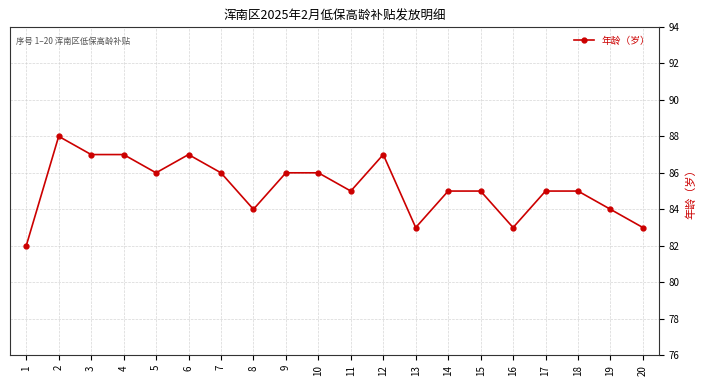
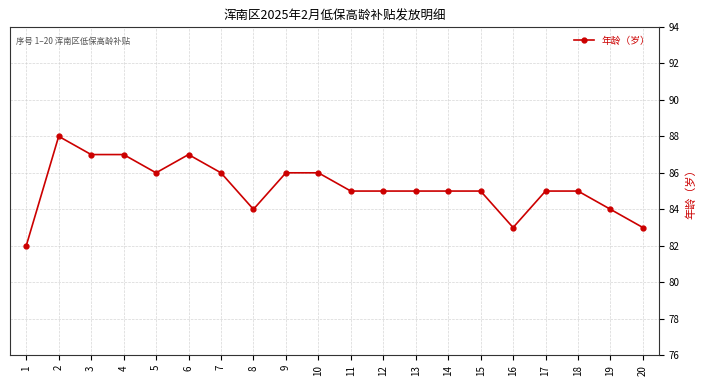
12: 87 -> 85
13: 83 -> 85
